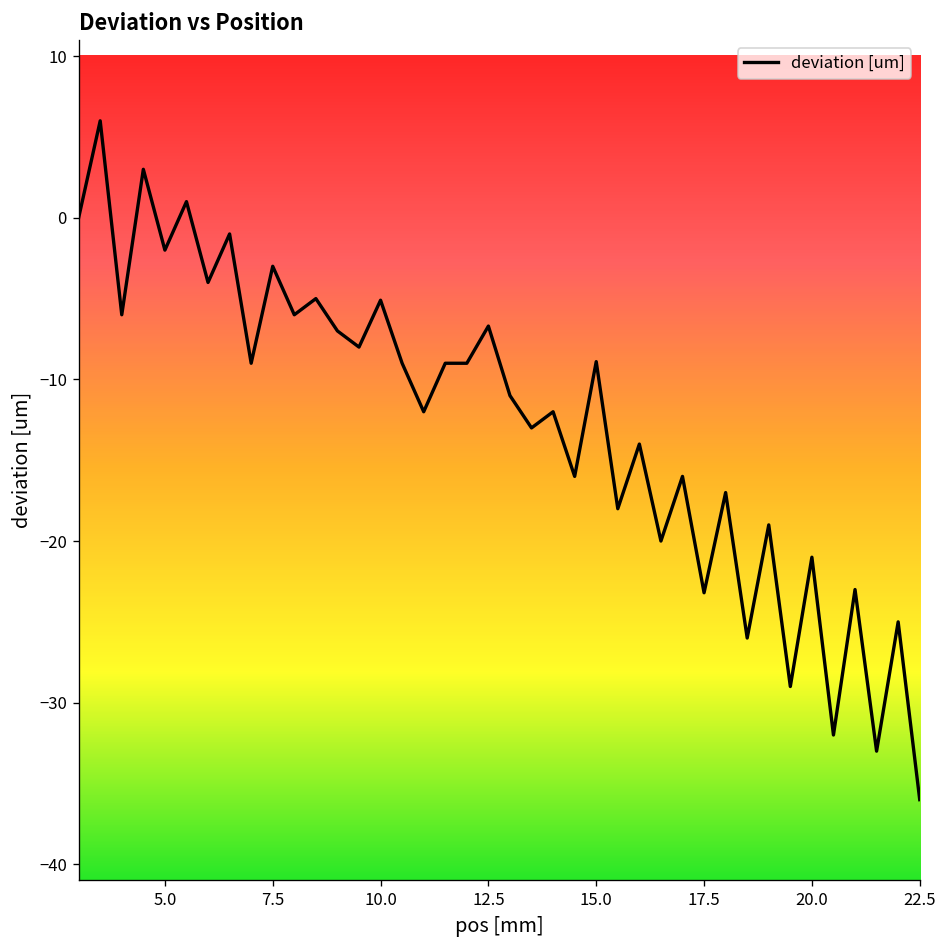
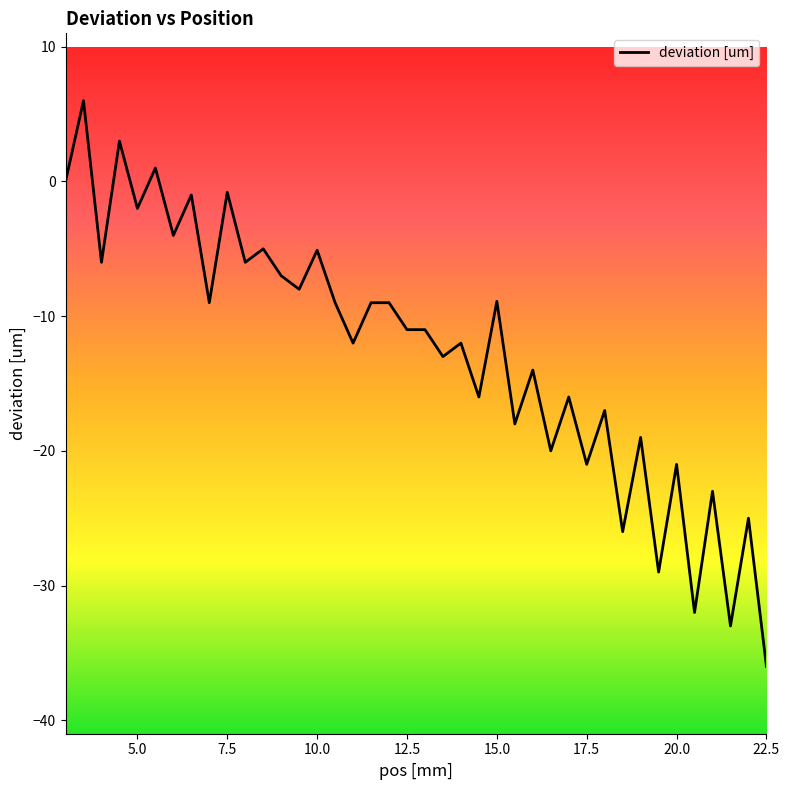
7.5: -3.0 -> -0.8
12.5: -6.7 -> -11.0
17.5: -23.2 -> -21.0
